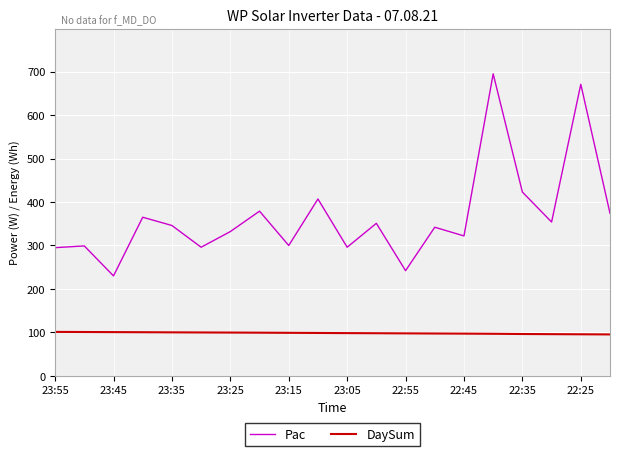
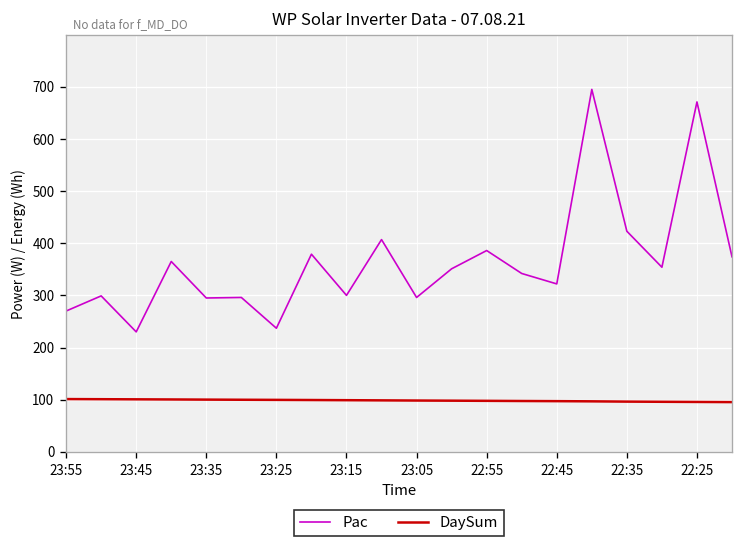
Pac, 23:55: 300 -> 270
Pac, 23:35: 350 -> 300
Pac, 23:25: 330 -> 240
Pac, 22:55: 240 -> 390
